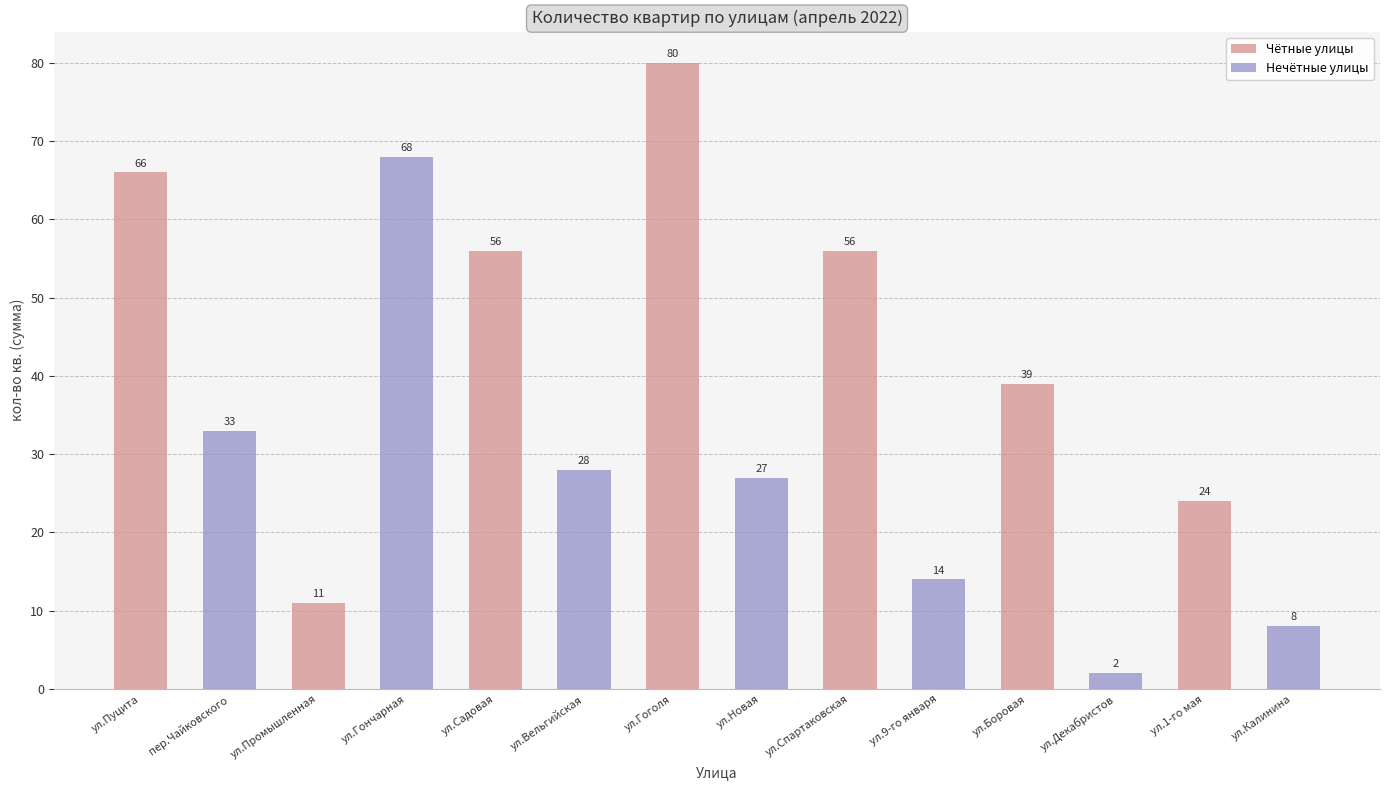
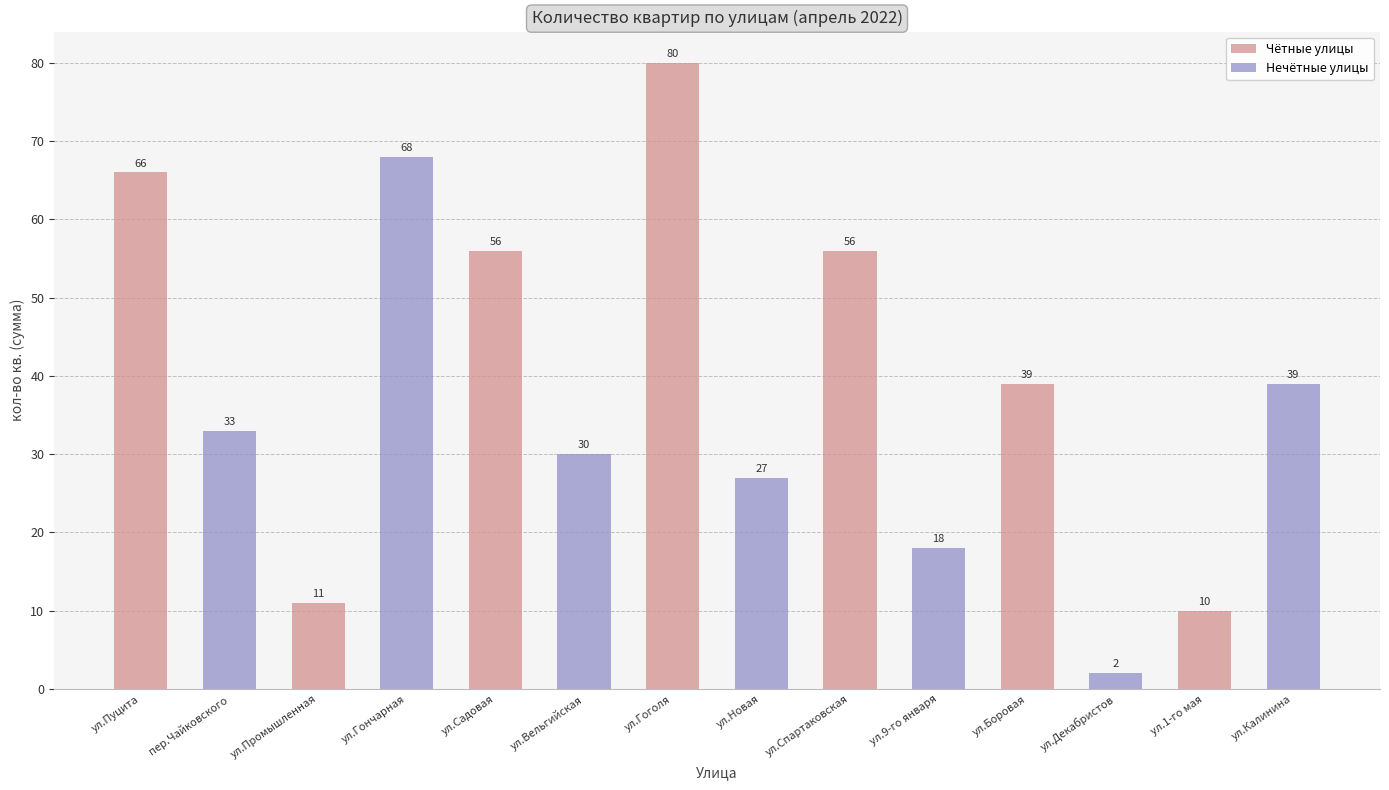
ул.Вельгийская: 28 -> 30
ул.9-го января: 14 -> 18
ул.1-го мая: 24 -> 10
ул.Калинина: 8 -> 39
